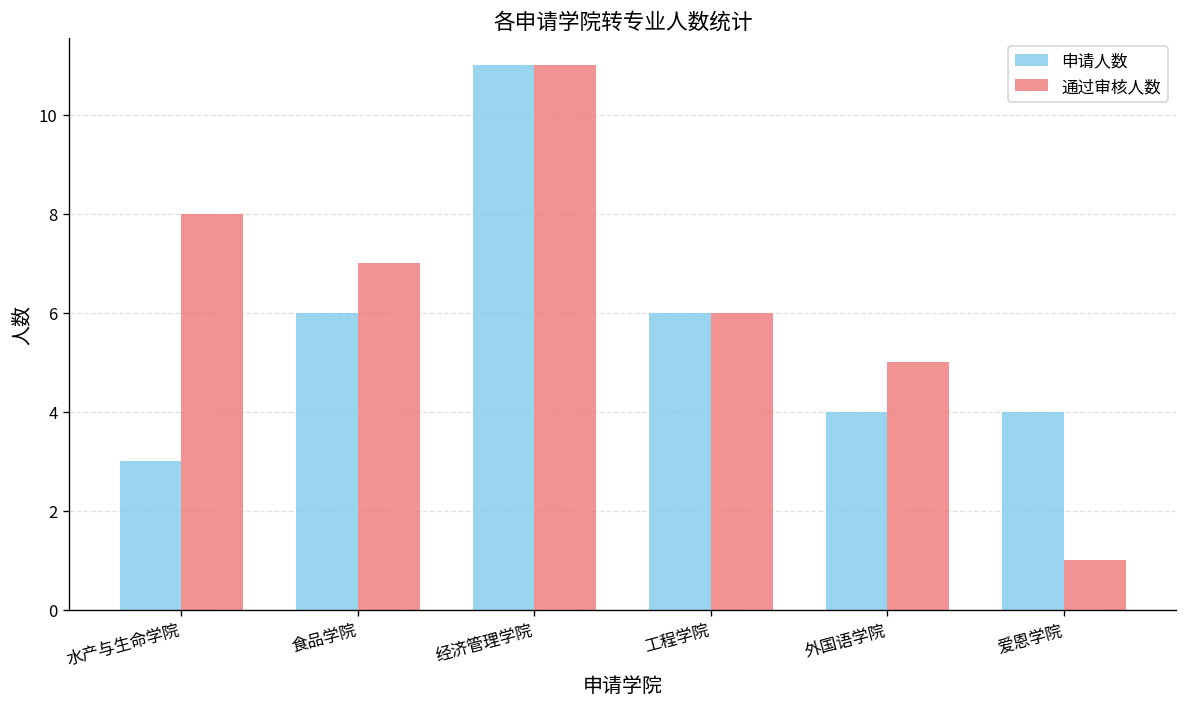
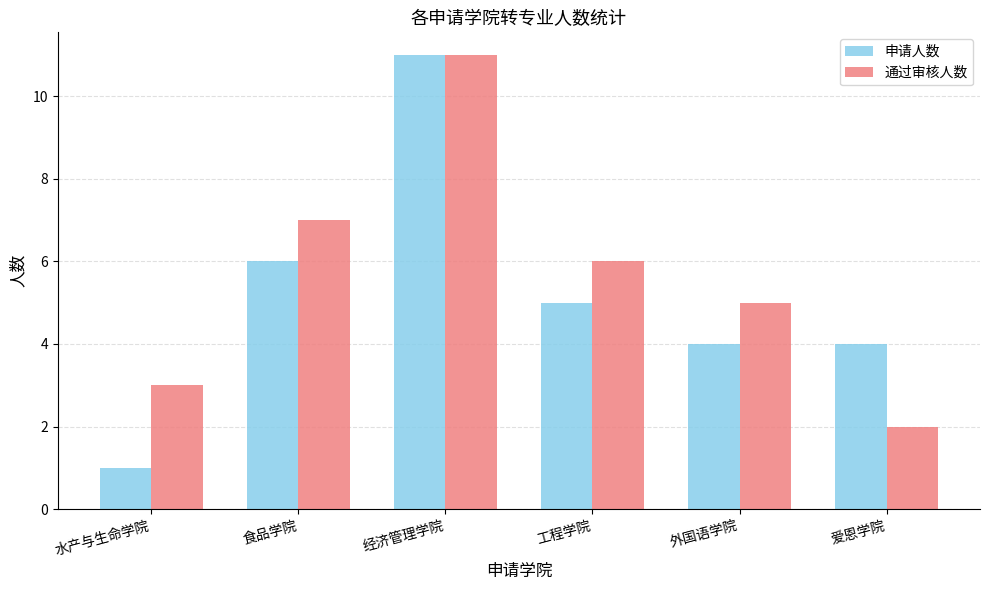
申请人数, 水产与生命学院: 3 -> 1
通过审核人数, 水产与生命学院: 8 -> 3
申请人数, 工程学院: 6 -> 5
通过审核人数, 爱恩学院: 1 -> 2
